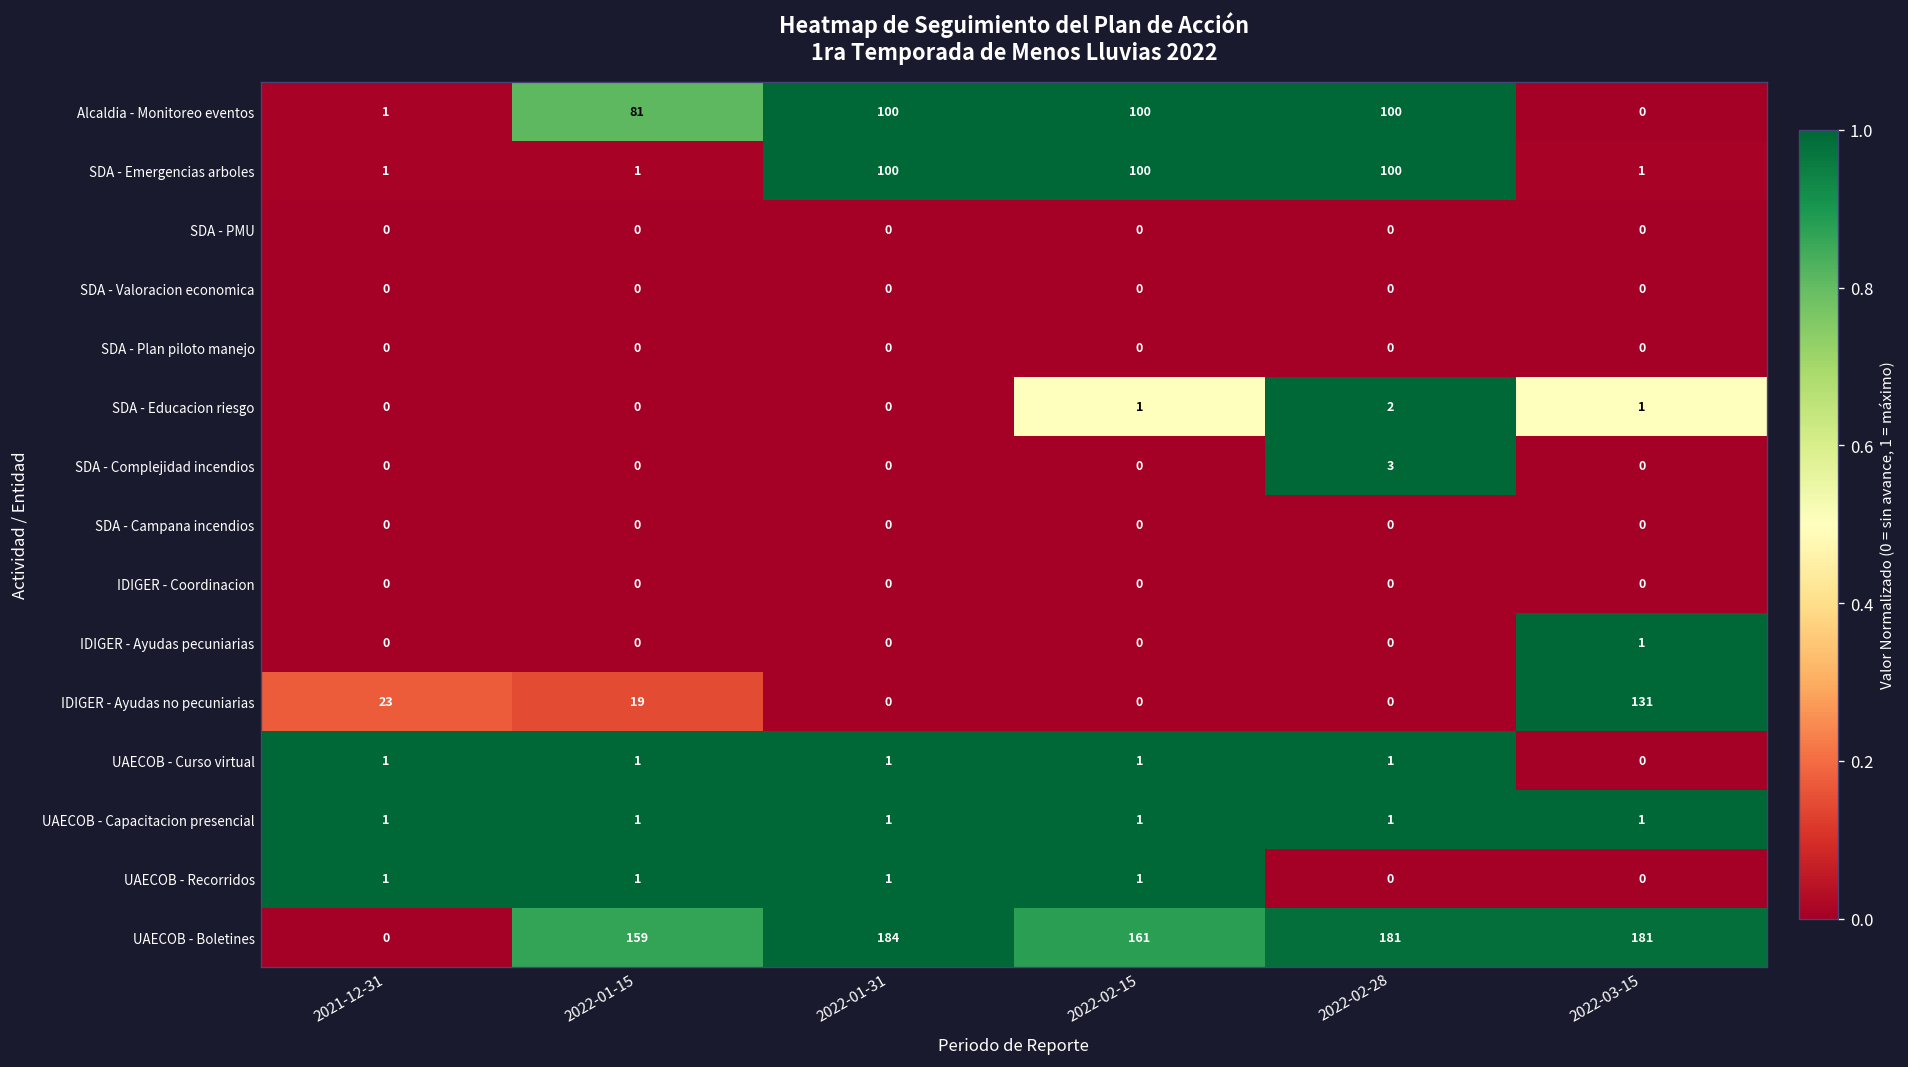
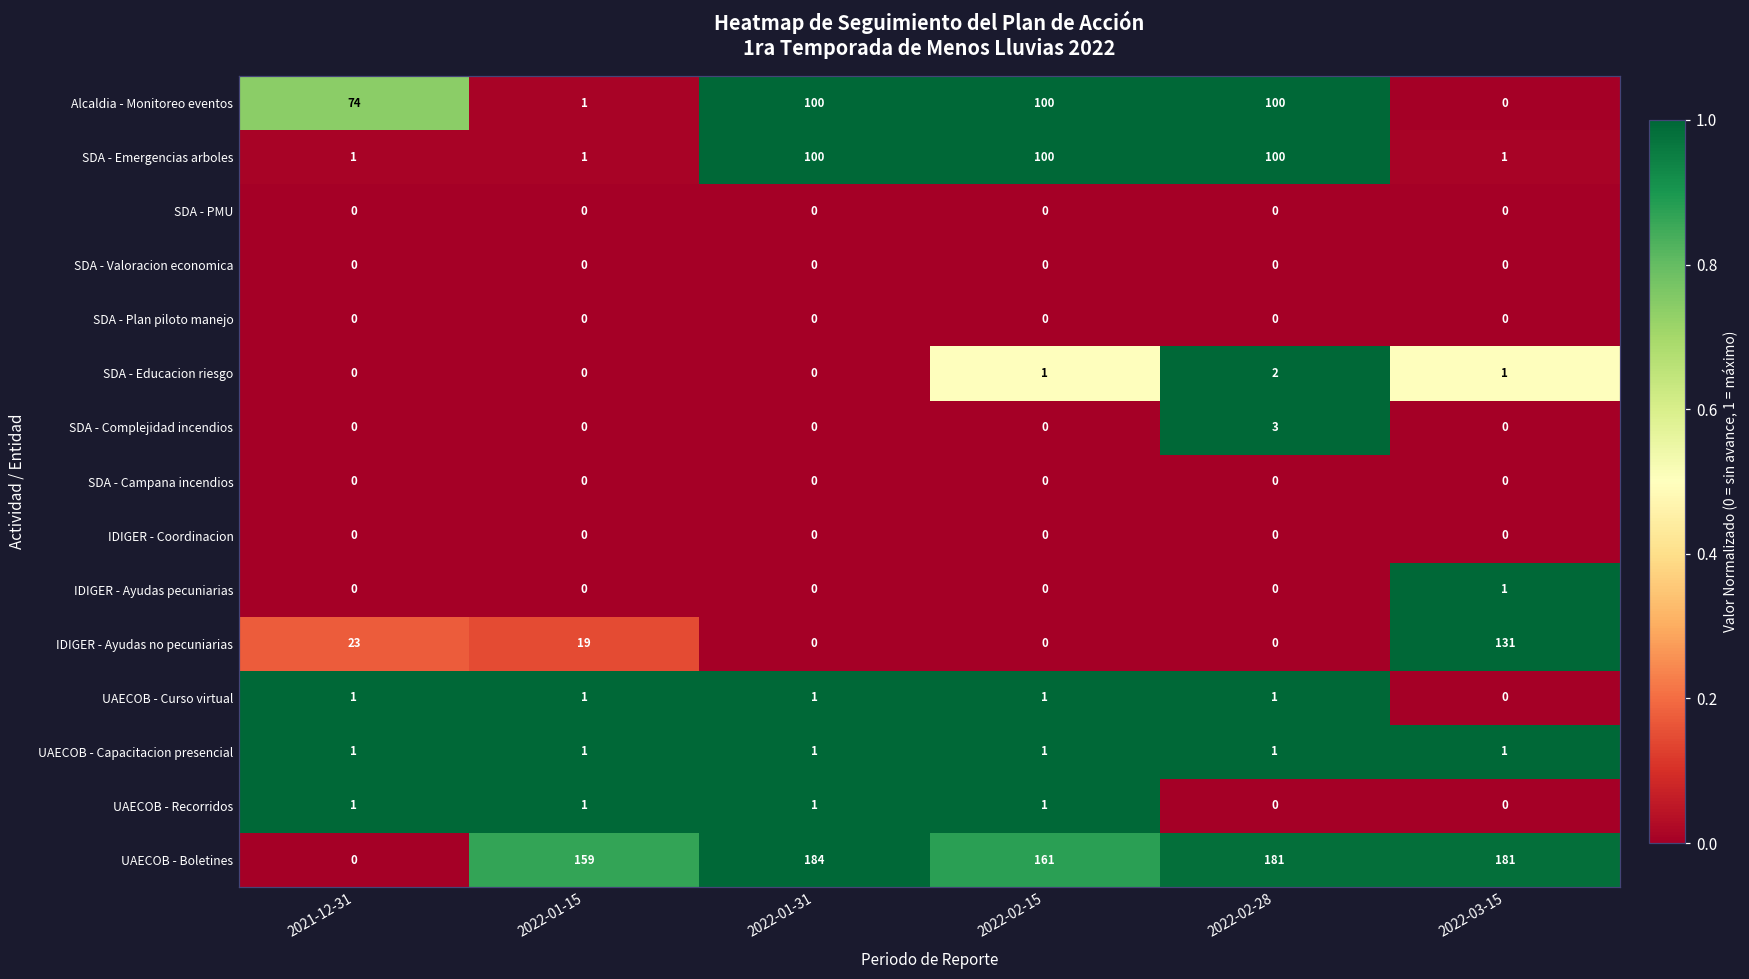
Alcaldia - Monitoreo eventos, 2021-12-31: 1 -> 74
Alcaldia - Monitoreo eventos, 2022-01-15: 81 -> 1
